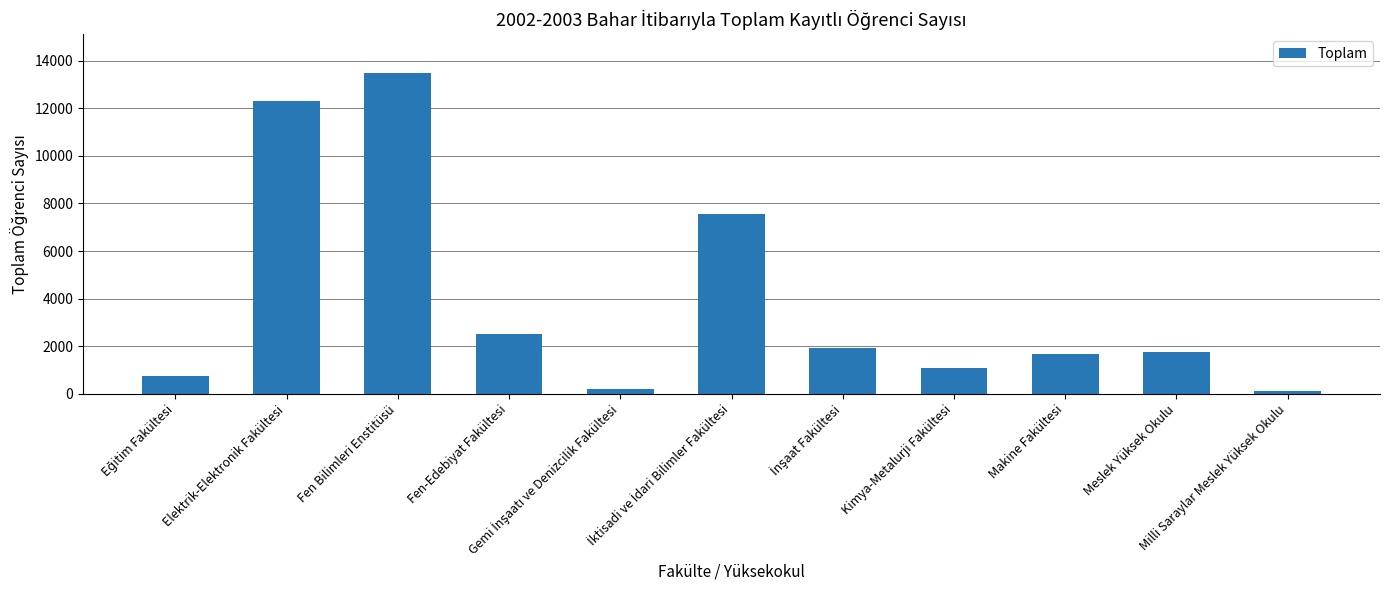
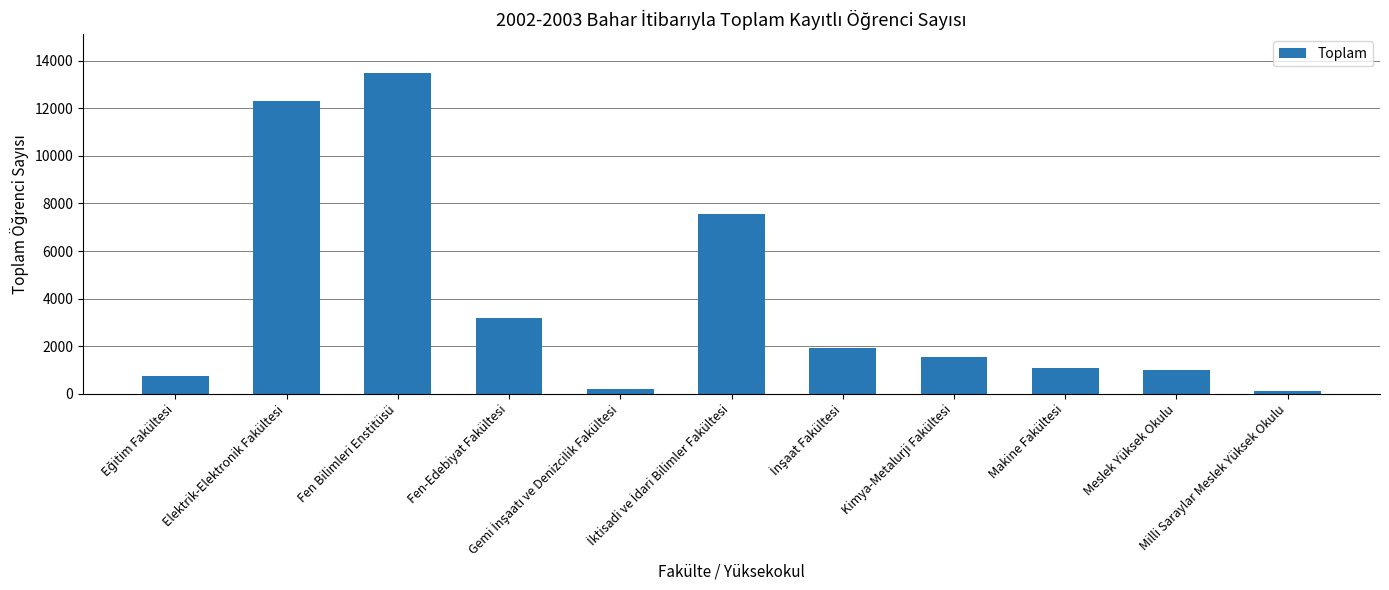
Fen-Edebiyat Fakültesi: 2500 -> 3200
Kimya-Metalurji Fakültesi: 1100 -> 1600
Makine Fakültesi: 1700 -> 1100
Meslek Yüksek Okulu: 1700 -> 1000
